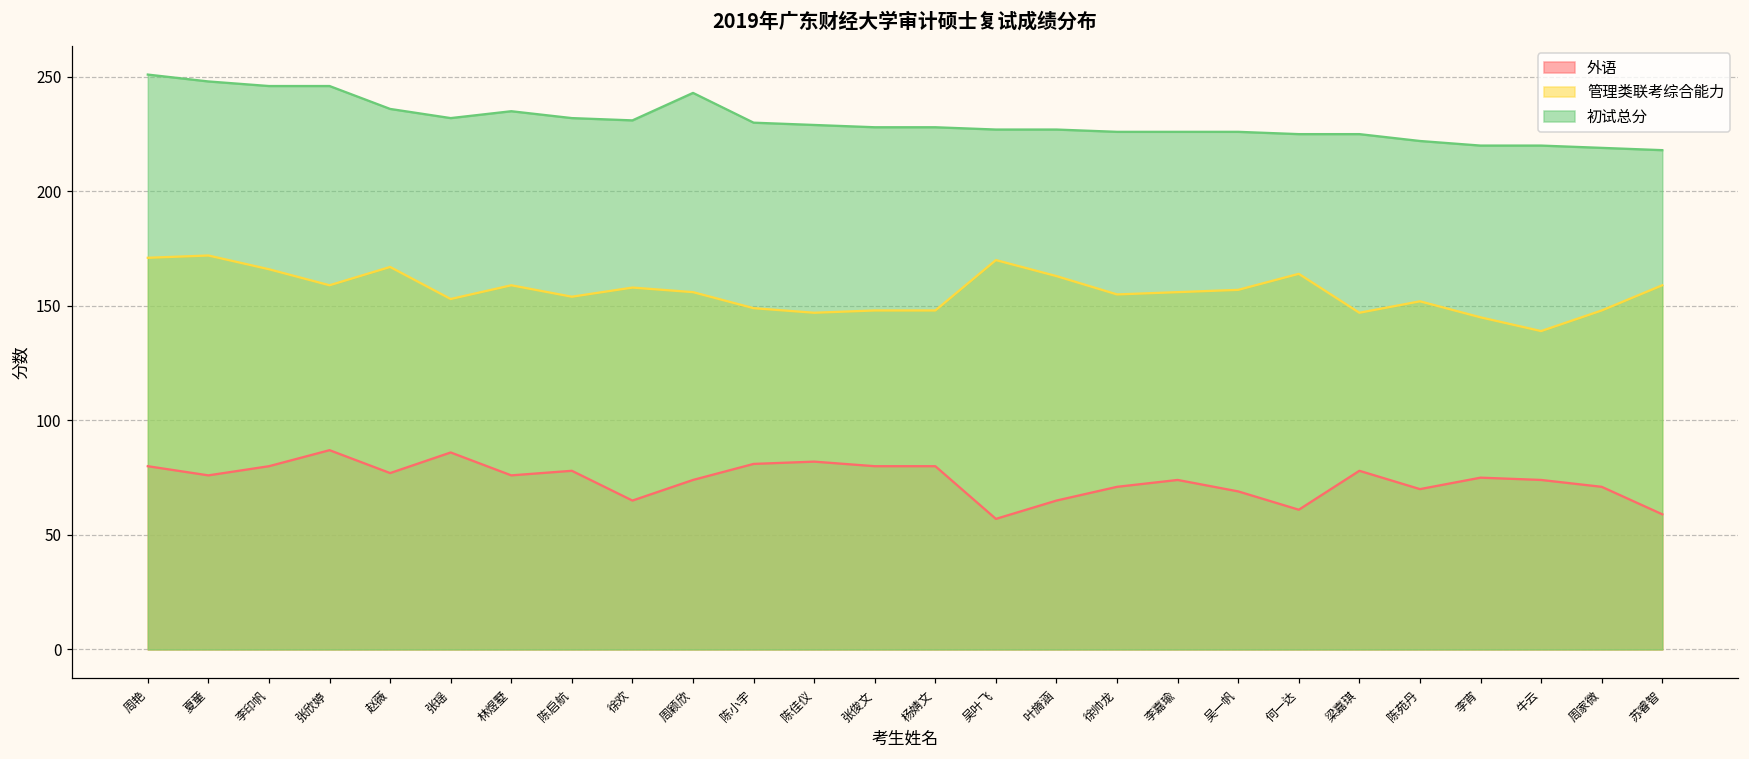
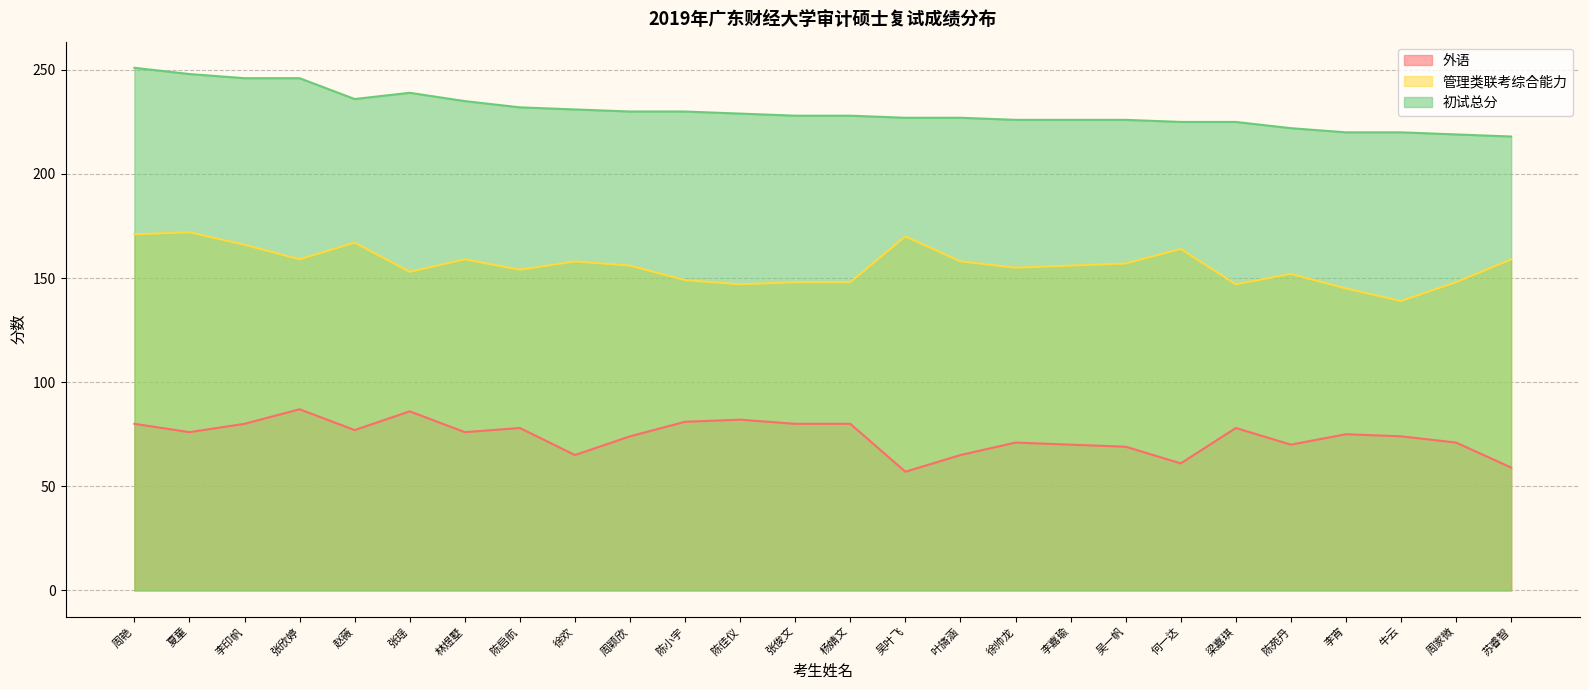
初试总分, 张瑶: 232 -> 239
初试总分, 周颖欣: 243 -> 230
管理类联考综合能力, 叶旖涵: 163 -> 158
外语, 李嘉瑜: 74 -> 70
